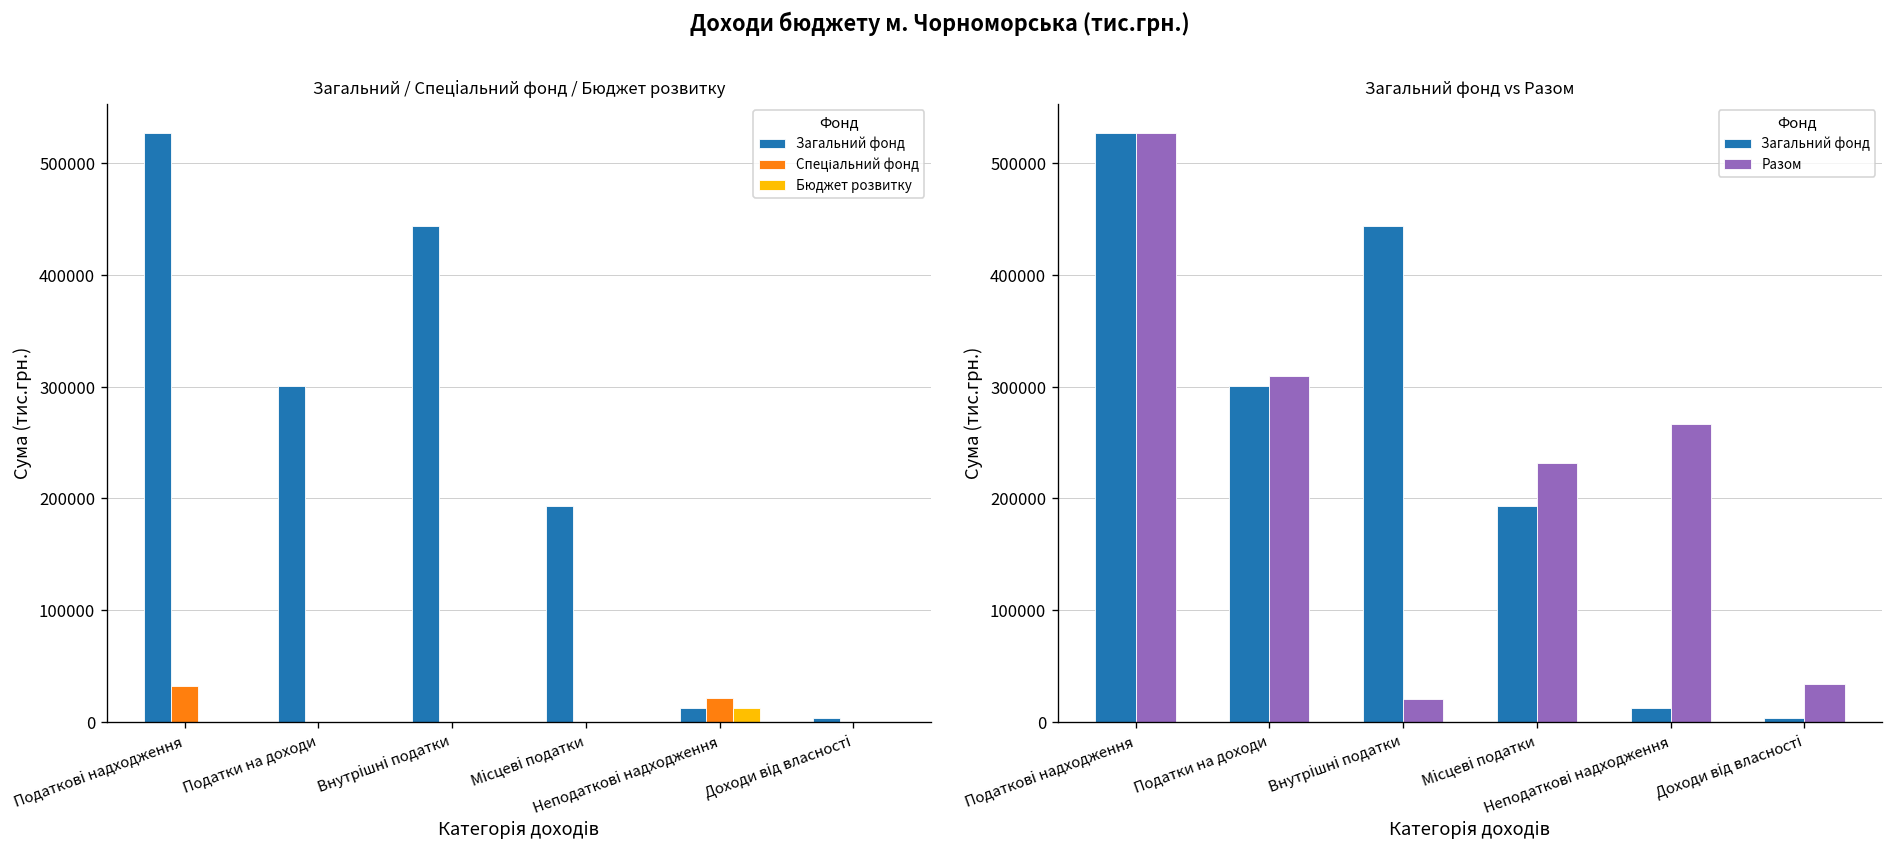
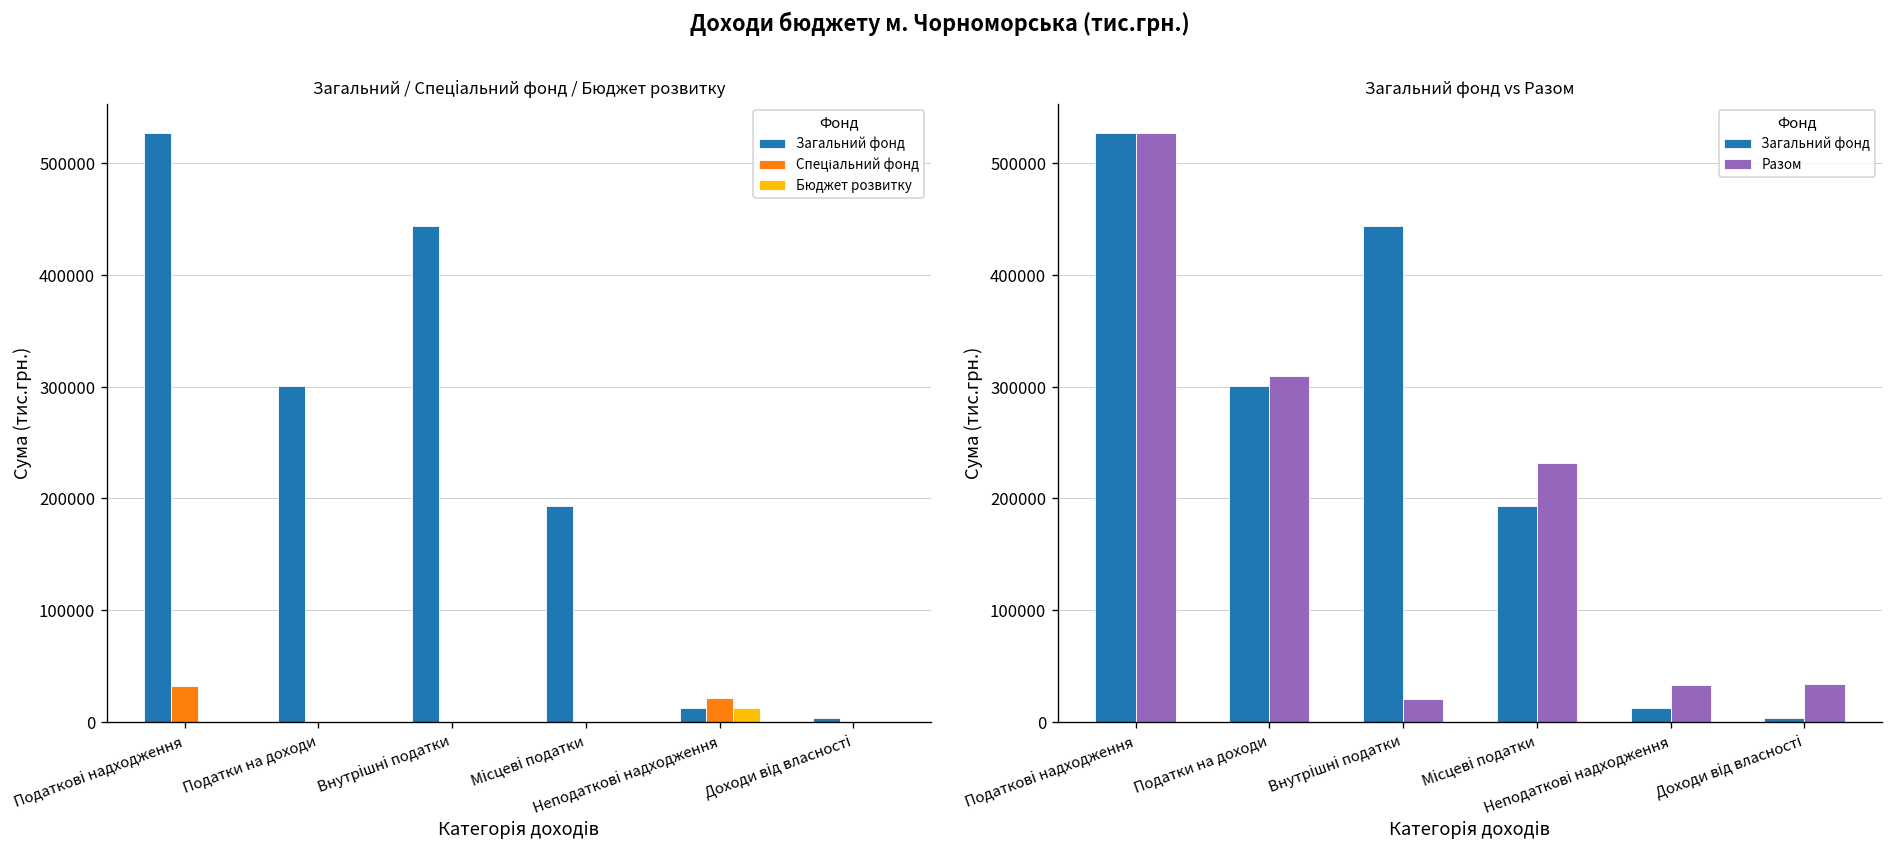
Загальний фонд vs Разом, Разом, Неподаткові надходження: 270000 -> 30000
